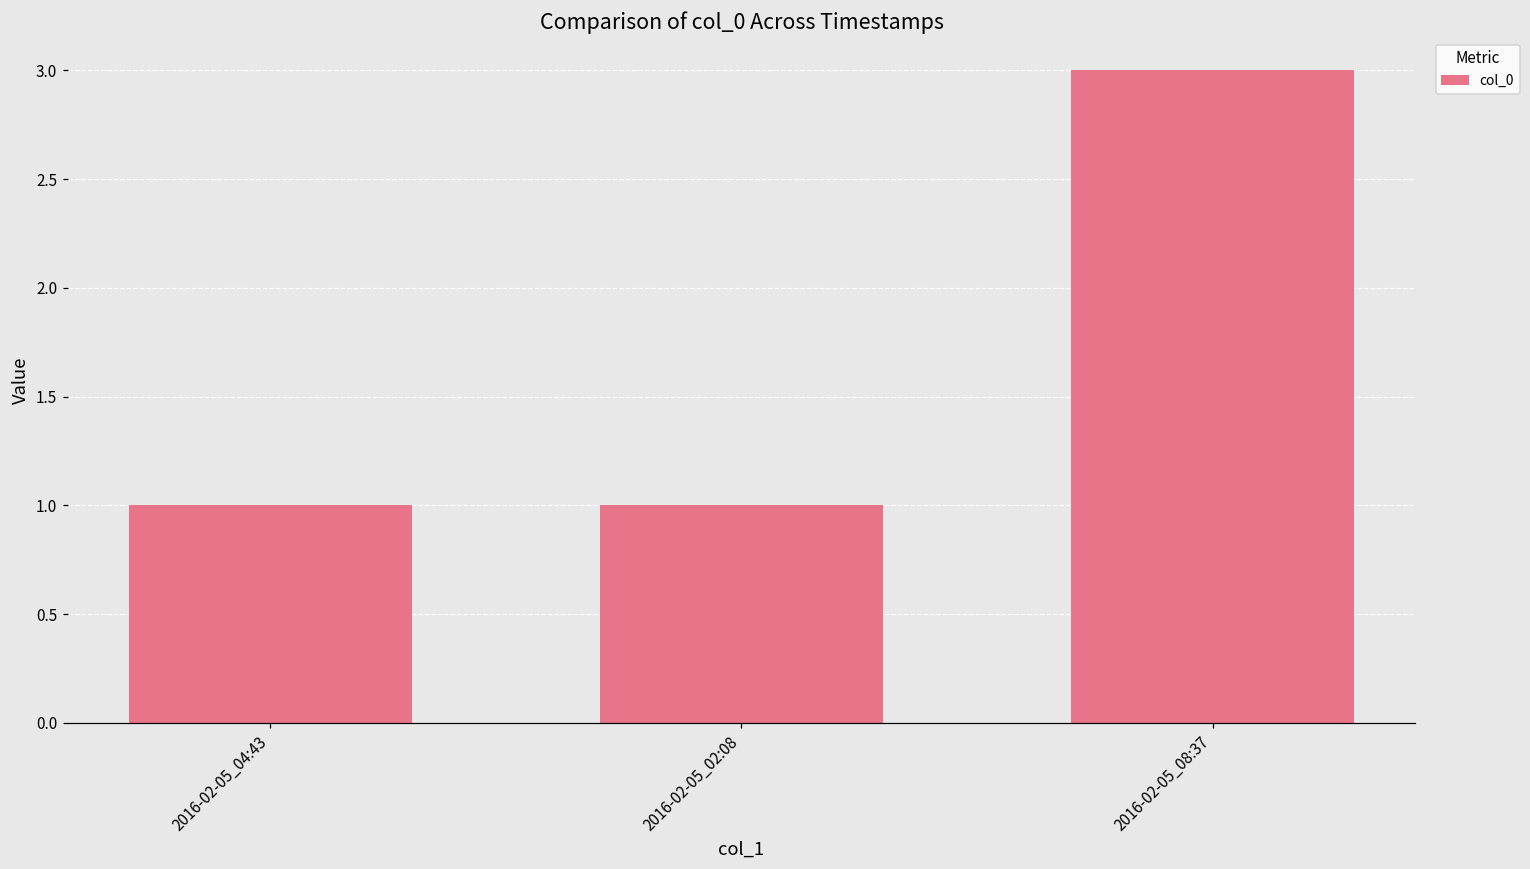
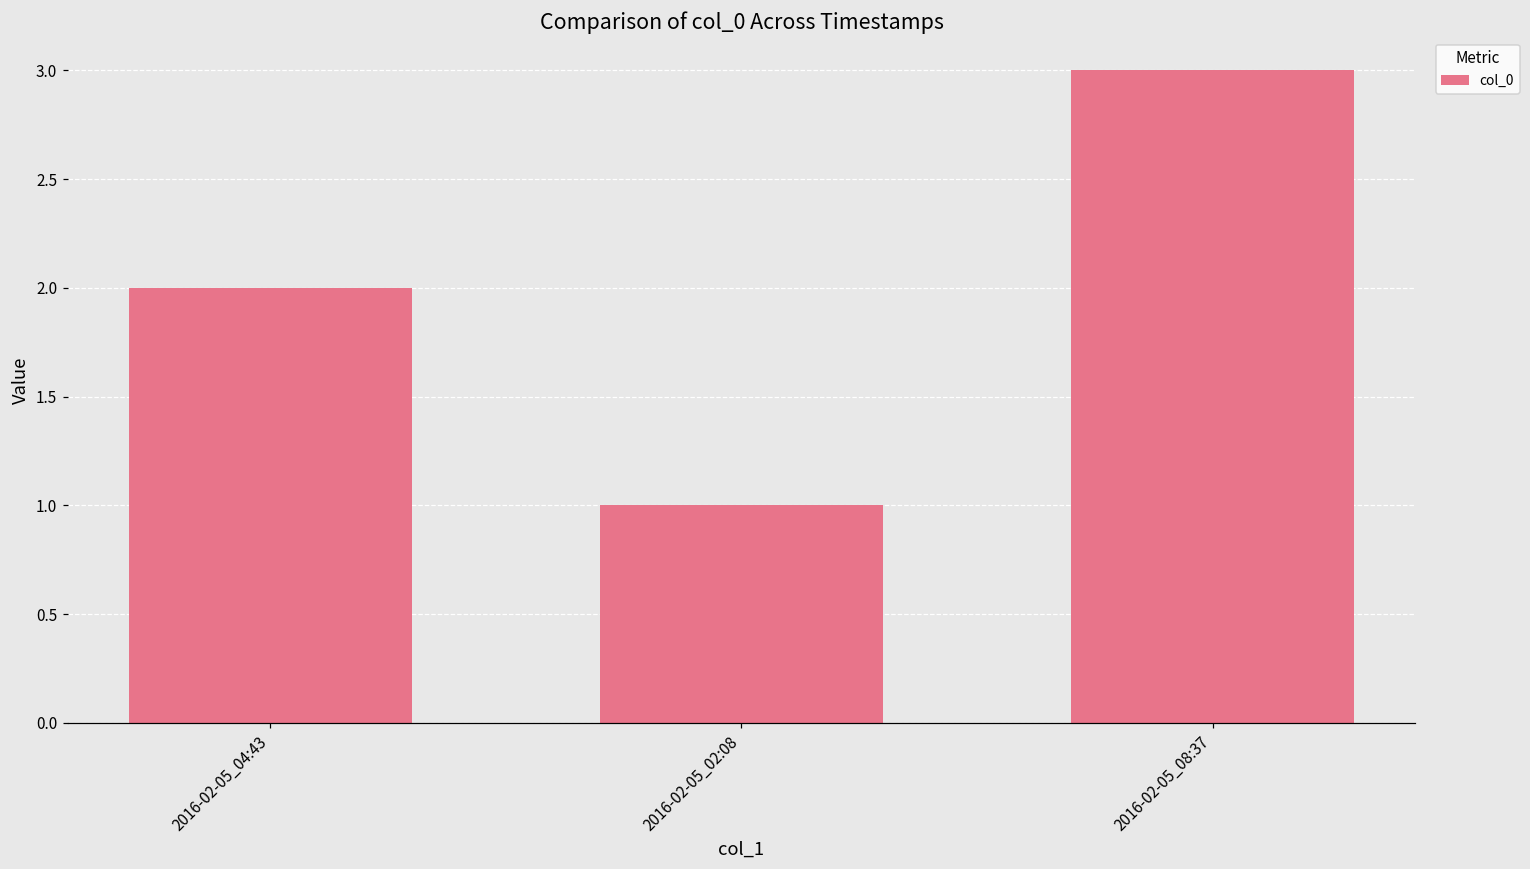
2016-02-05_04:43: 1 -> 2
